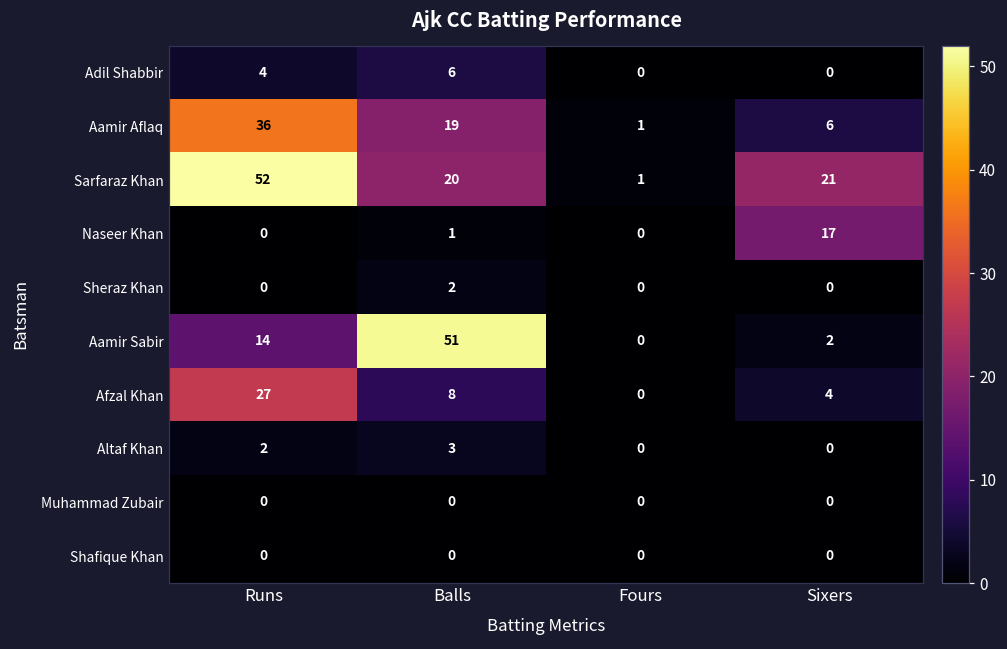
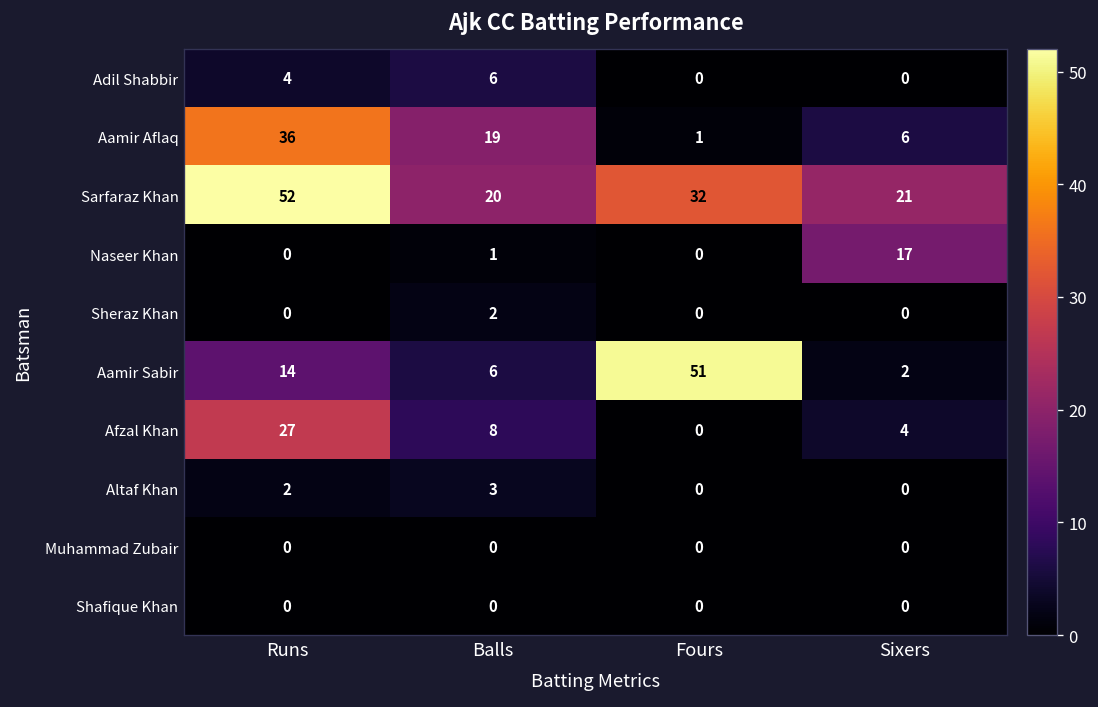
Sarfaraz Khan, Fours: 1 -> 32
Aamir Sabir, Balls: 51 -> 6
Aamir Sabir, Fours: 0 -> 51
